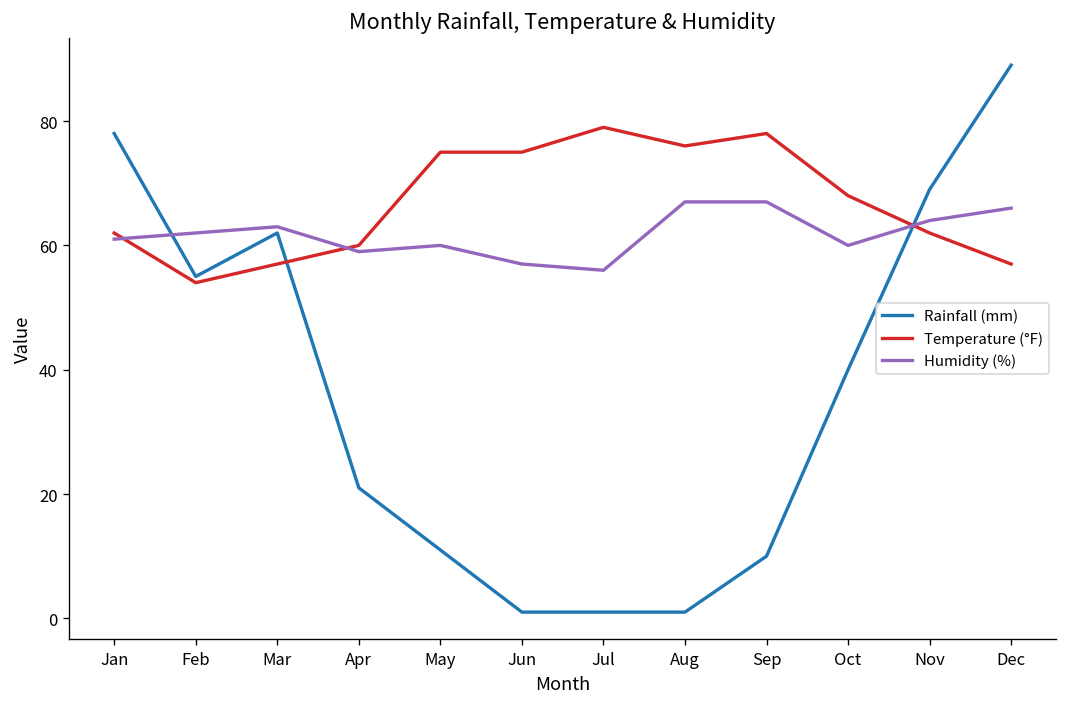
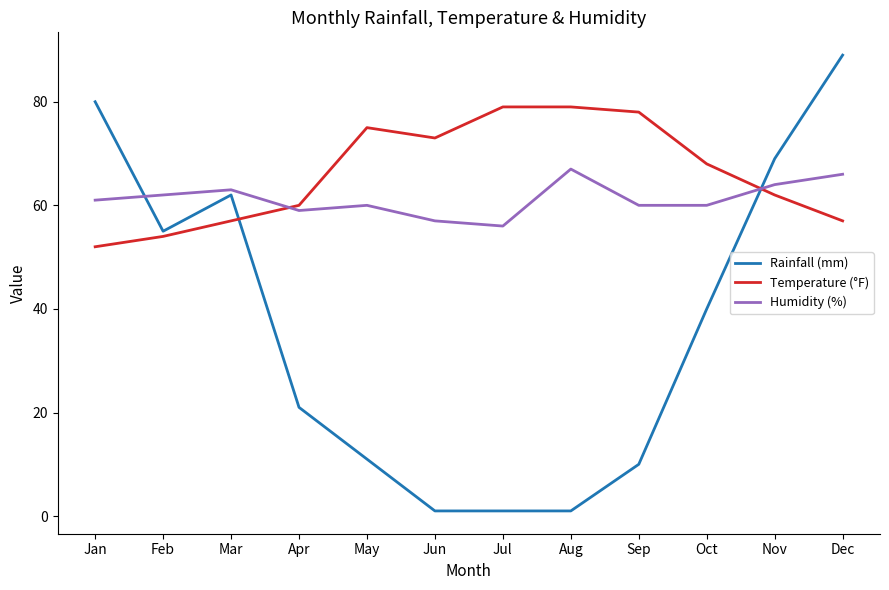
Rainfall (mm), Jan: 78 -> 80
Temperature (°F), Jan: 62 -> 52
Temperature (°F), Jun: 75 -> 73
Temperature (°F), Aug: 76 -> 79
Humidity (%), Sep: 67 -> 60
